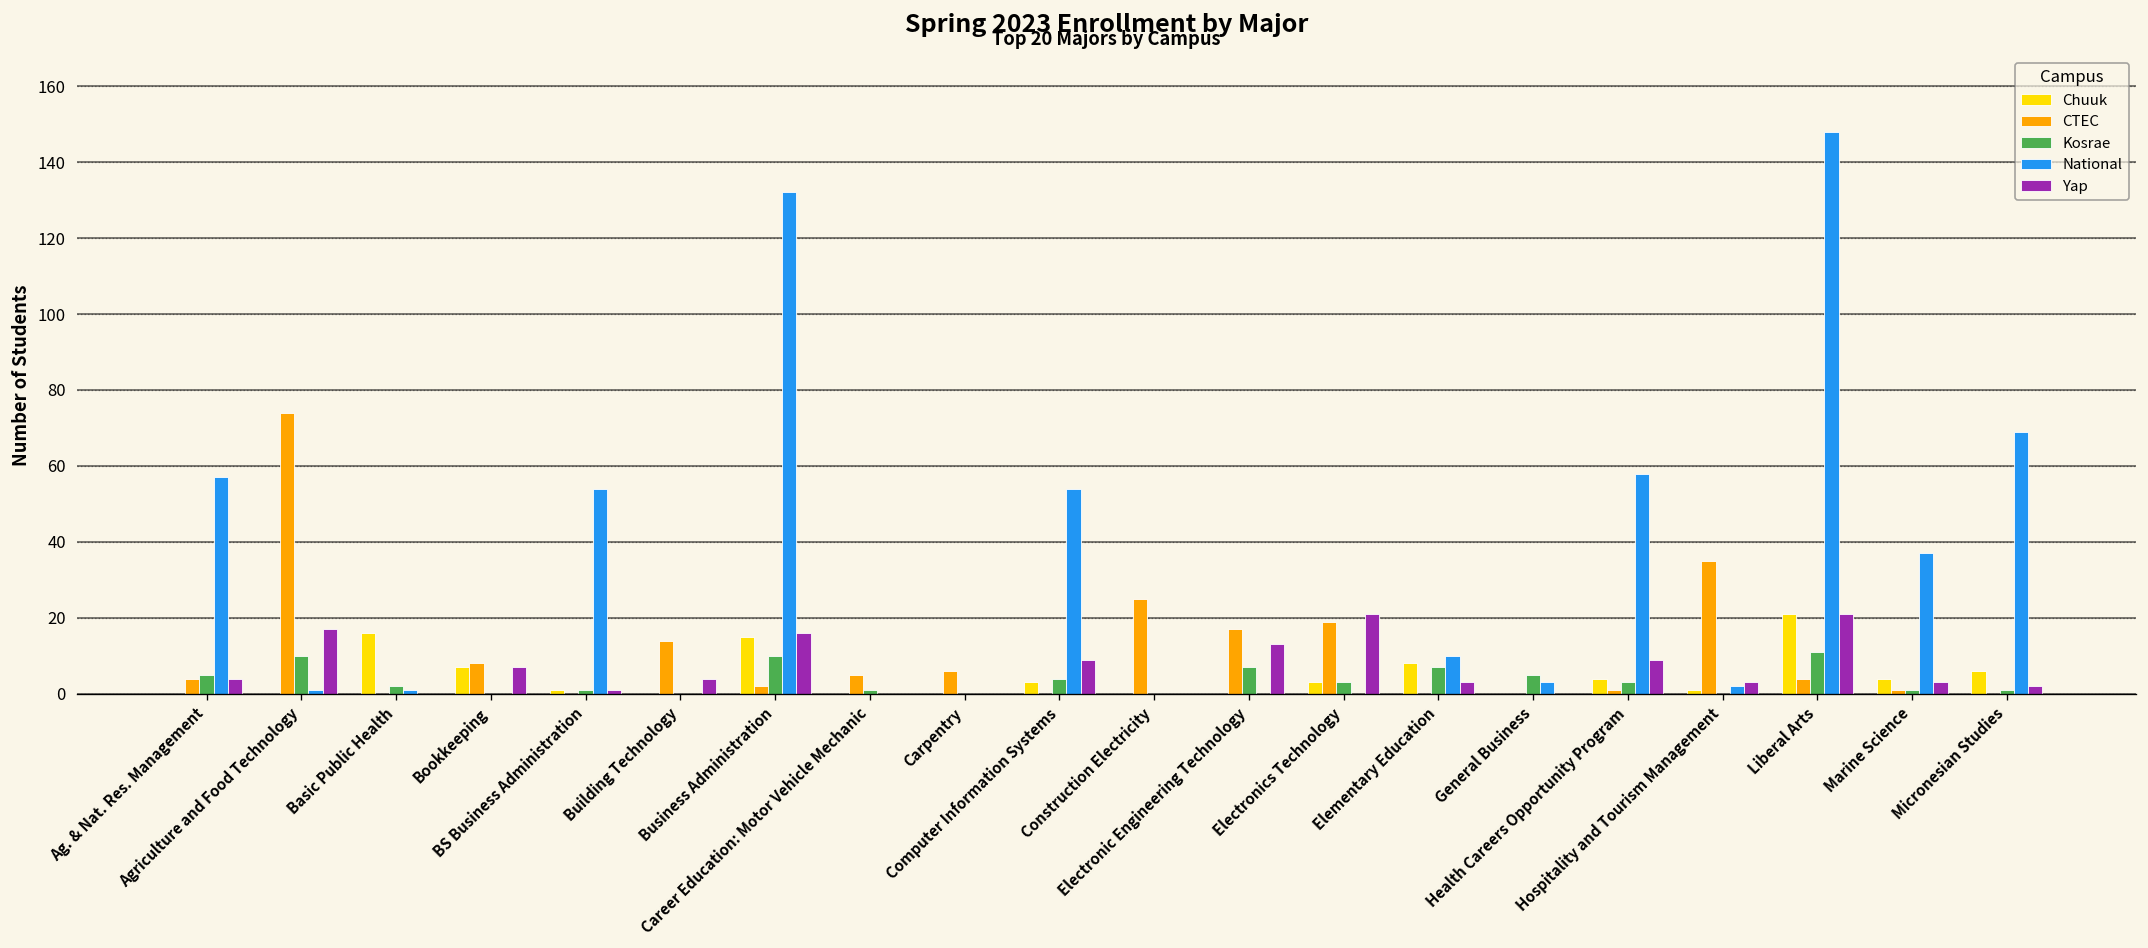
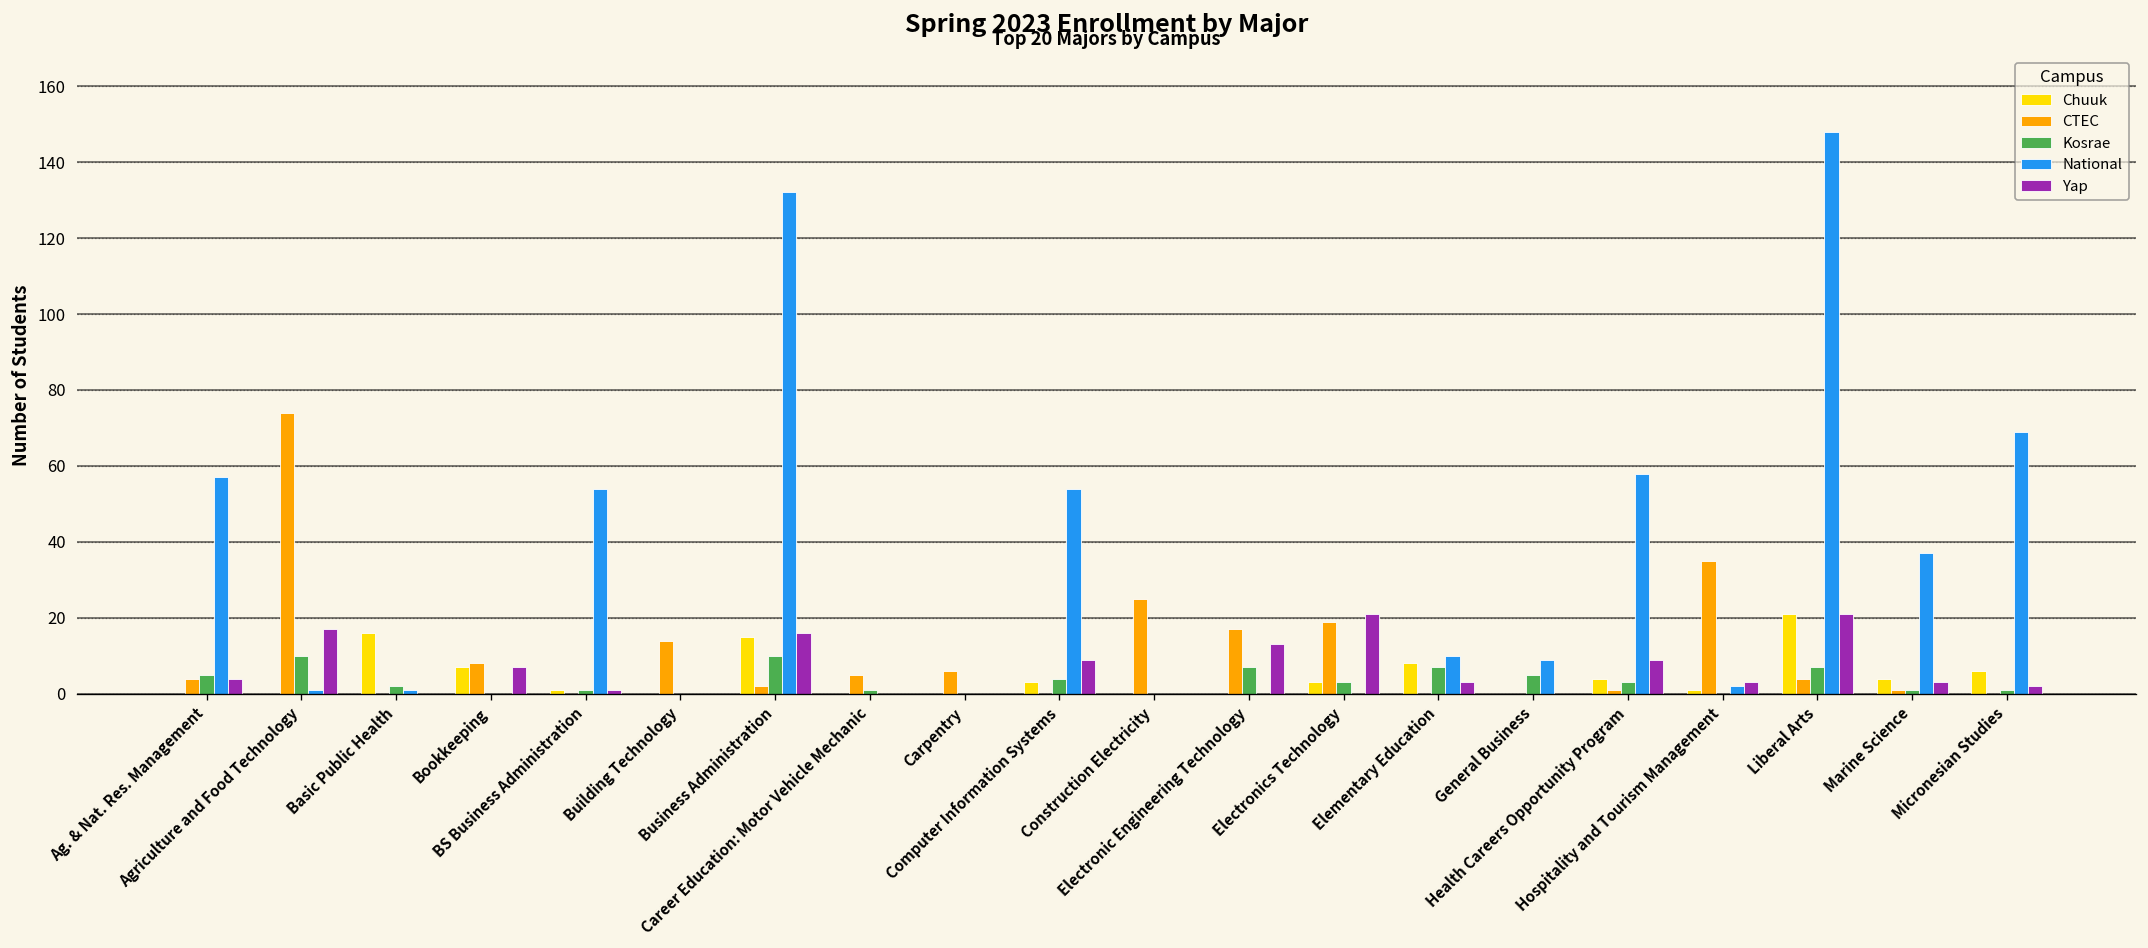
Yap, Building Technology: 4 -> 0
National, General Business: 3 -> 9
Kosrae, Liberal Arts: 11 -> 7
